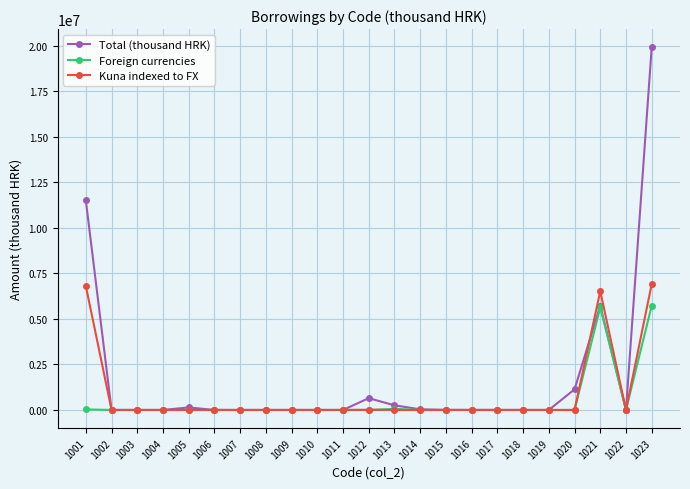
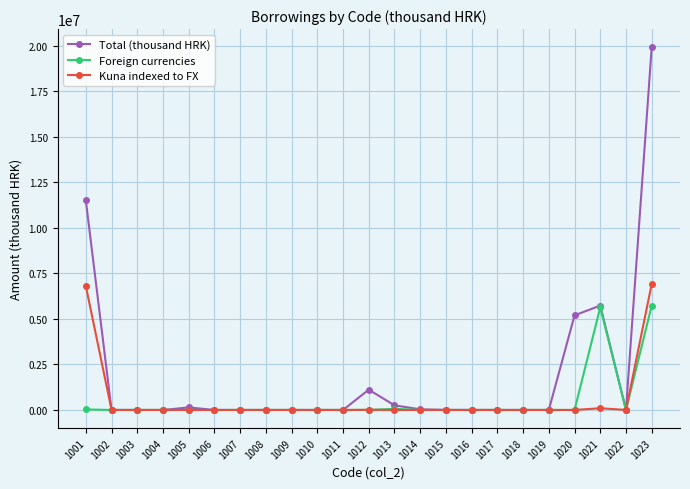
Total (thousand HRK), 1012: 600000 -> 1100000
Total (thousand HRK), 1020: 1100000 -> 5200000
Kuna indexed to FX, 1021: 6500000 -> 100000
